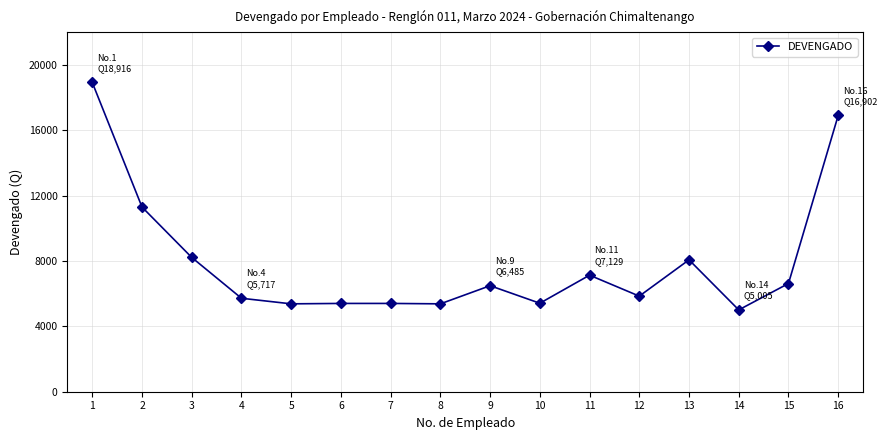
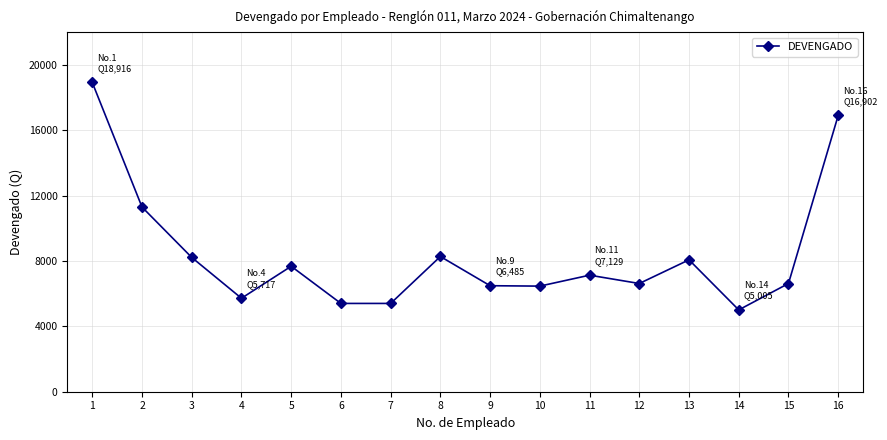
5: 5400 -> 7700
8: 5400 -> 8300
10: 5400 -> 6500
12: 5800 -> 6600
